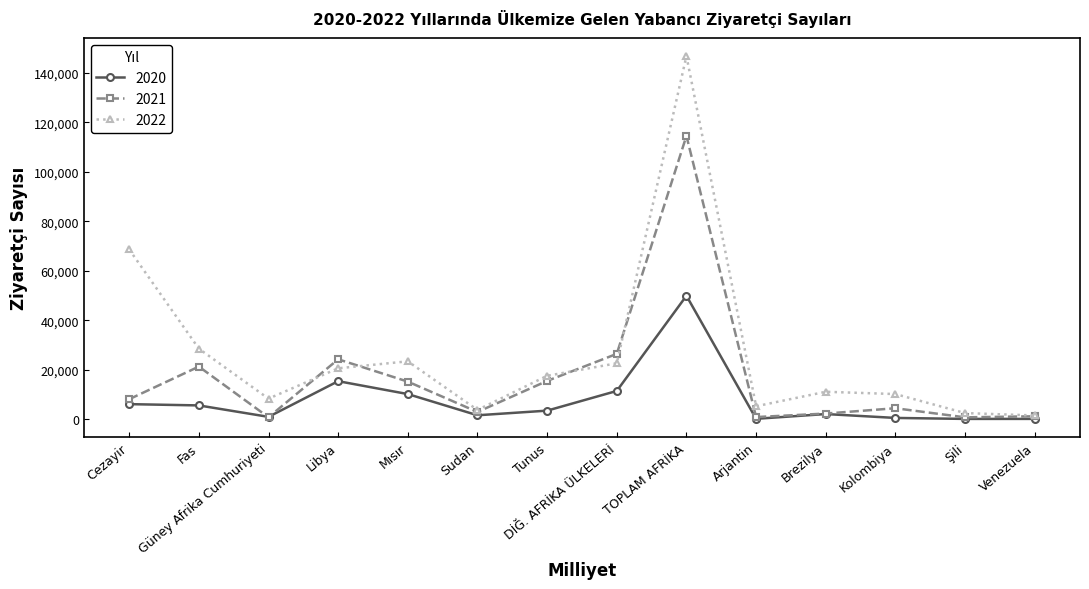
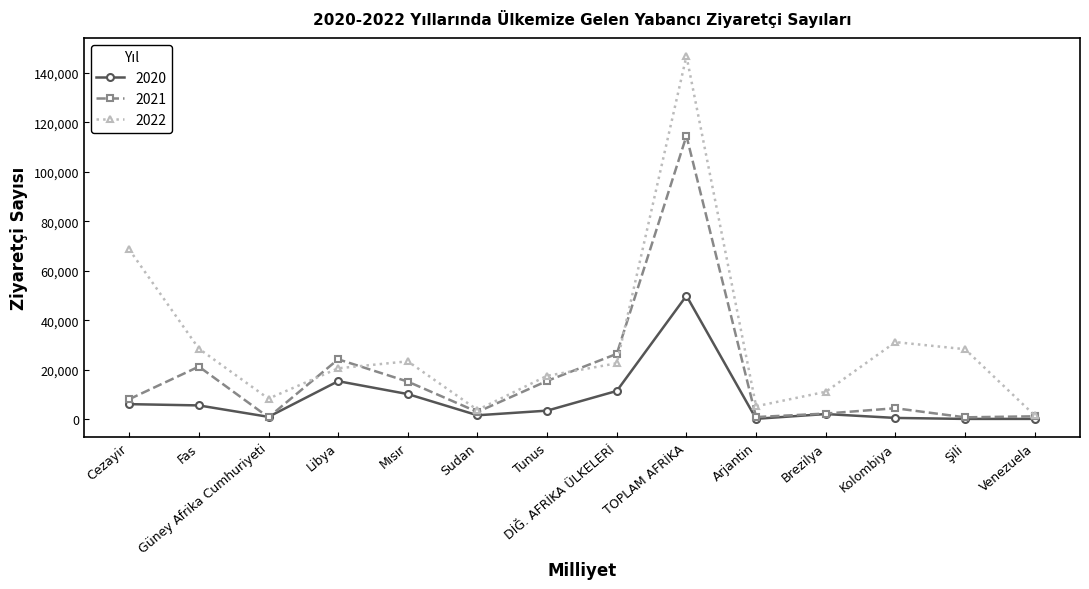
2022, Kolombiya: 10,000 -> 31,000
2022, Şili: 3,000 -> 28,000
